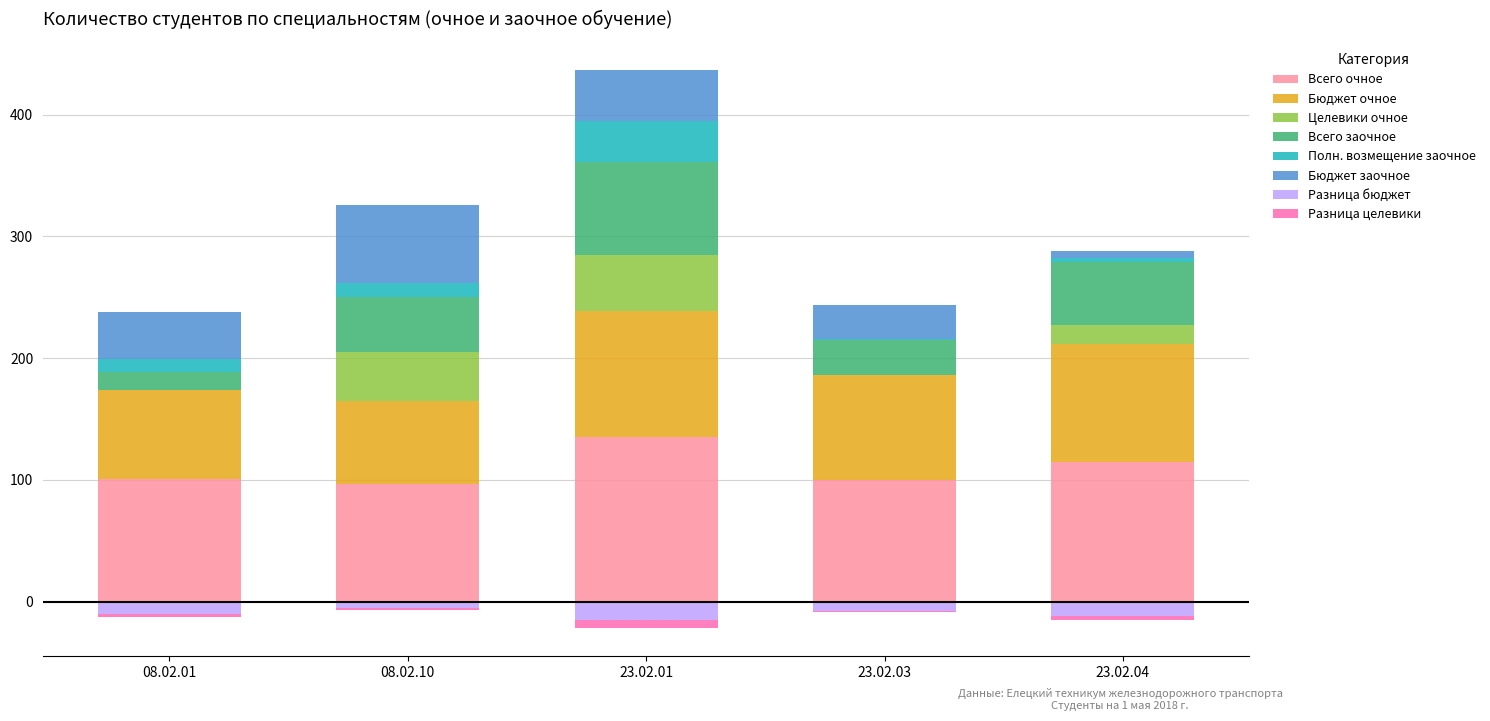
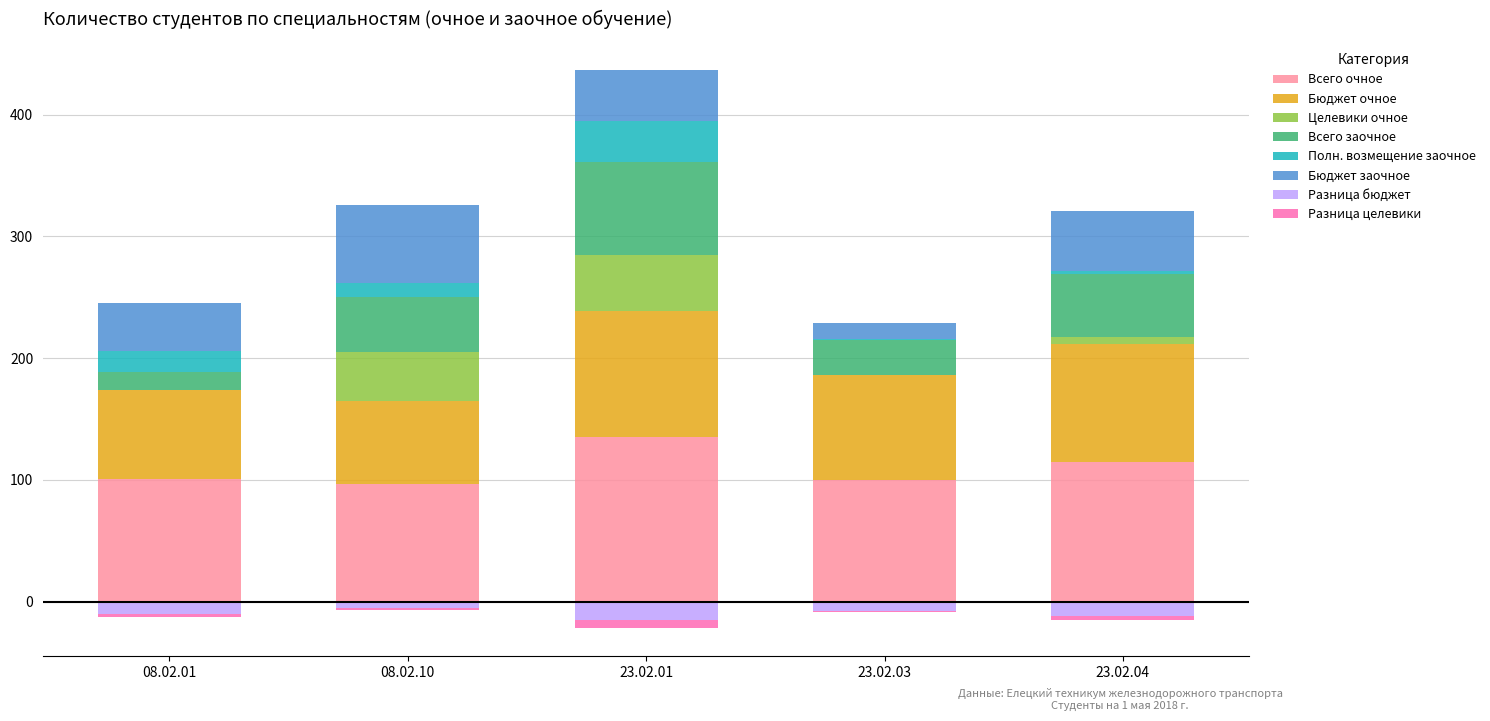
Полн. возмещение заочное, 08.02.01: 10 -> 17
Бюджет заочное, 23.02.03: 28 -> 13
Целевики очное, 23.02.04: 15 -> 5
Бюджет заочное, 23.02.04: 6 -> 49
